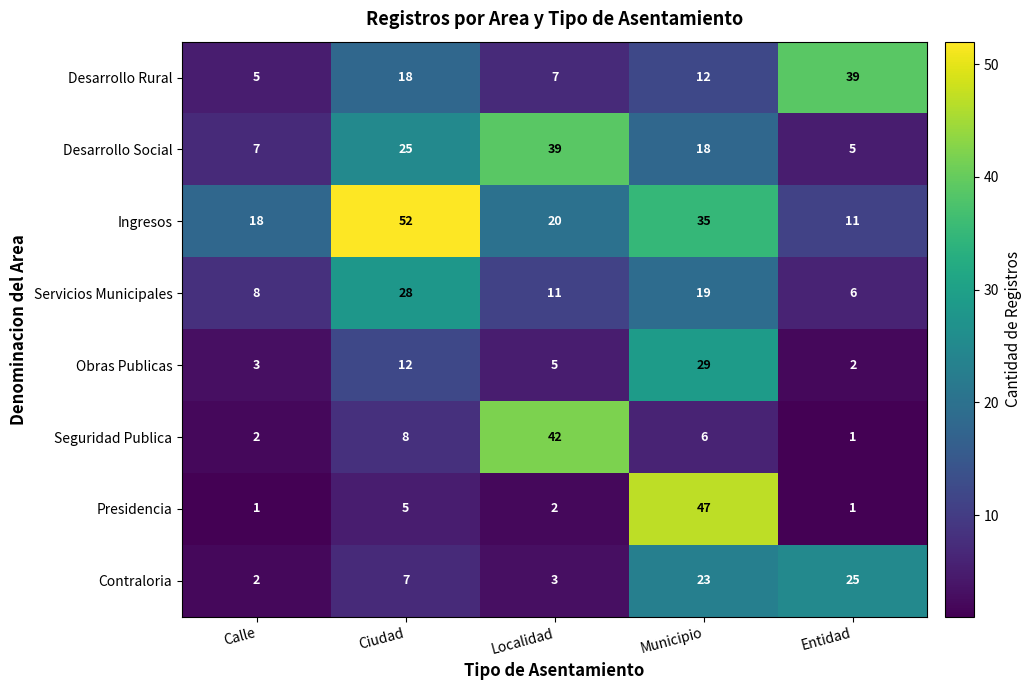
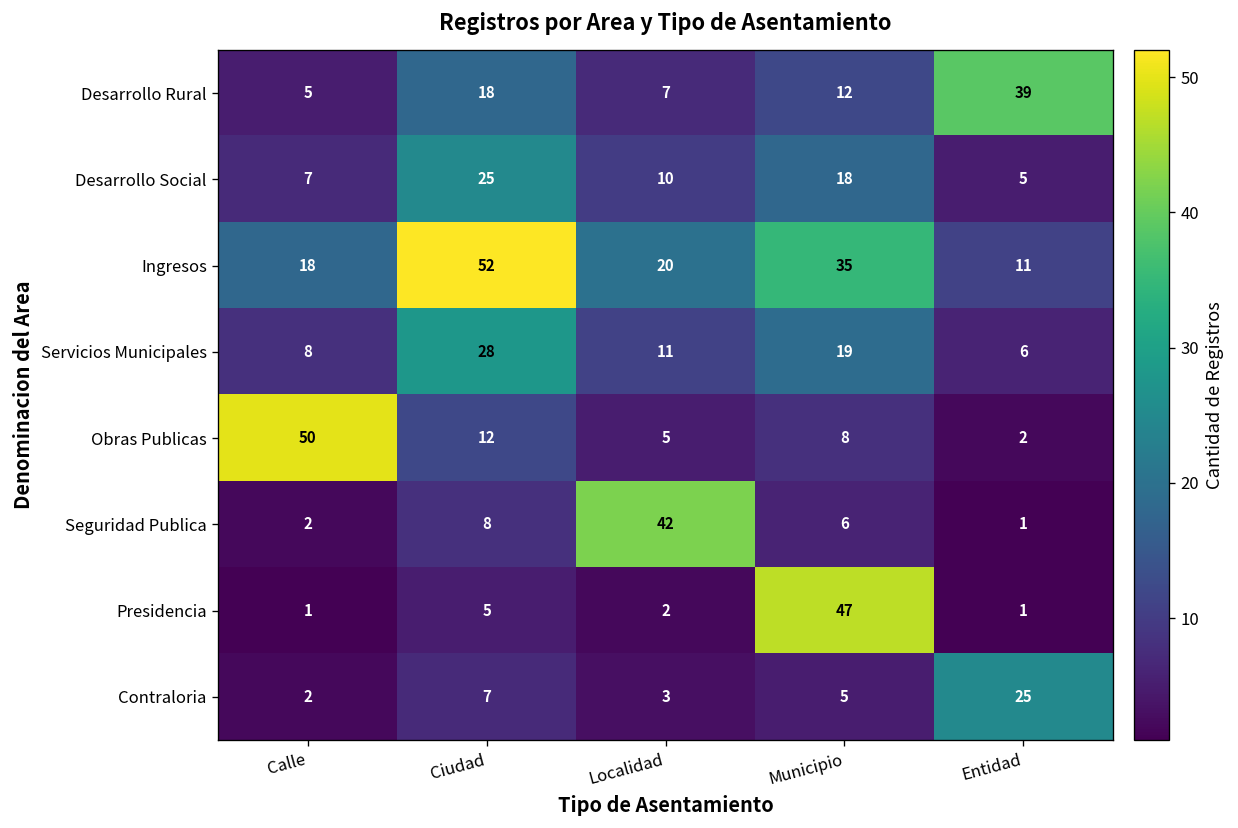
Desarrollo Social, Localidad: 39 -> 10
Obras Publicas, Calle: 3 -> 50
Obras Publicas, Municipio: 29 -> 8
Contraloria, Municipio: 23 -> 5
